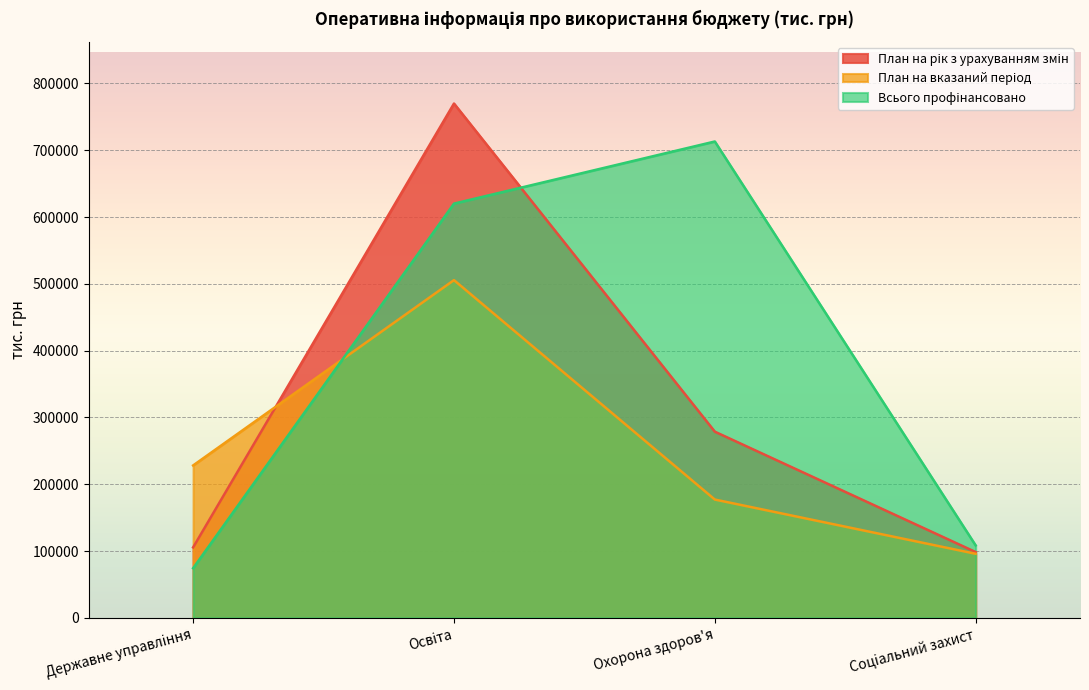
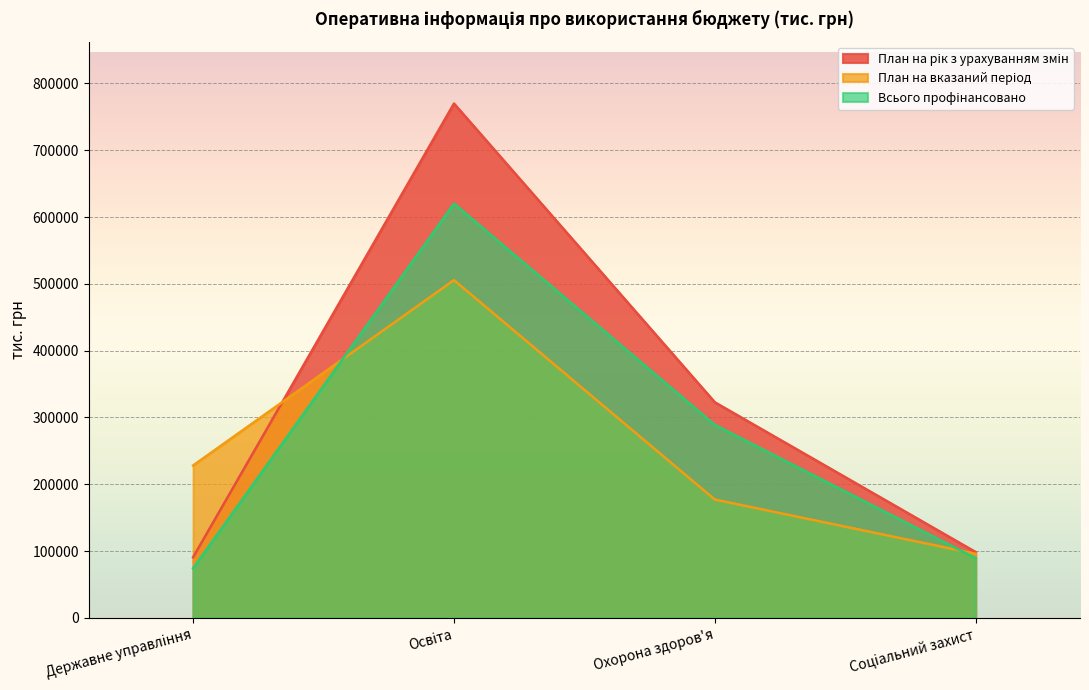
План на рік з урахуванням змін, Державне управління: 110000 -> 90000
План на рік з урахуванням змін, Охорона здоров'я: 280000 -> 320000
Всього профінансовано, Охорона здоров'я: 710000 -> 290000
Всього профінансовано, Соціальний захист: 110000 -> 90000
